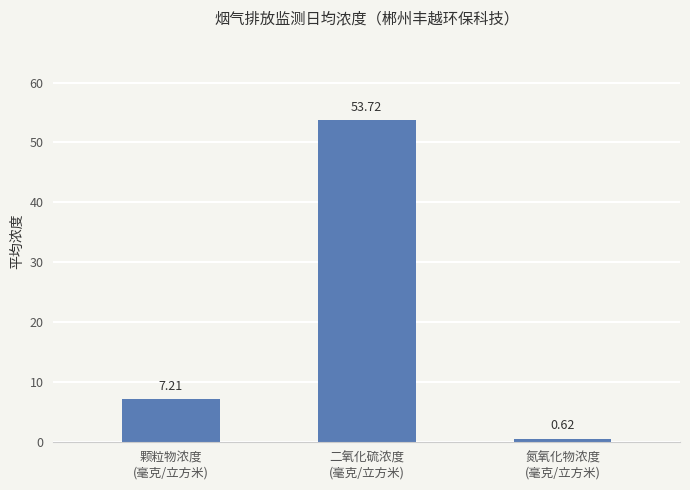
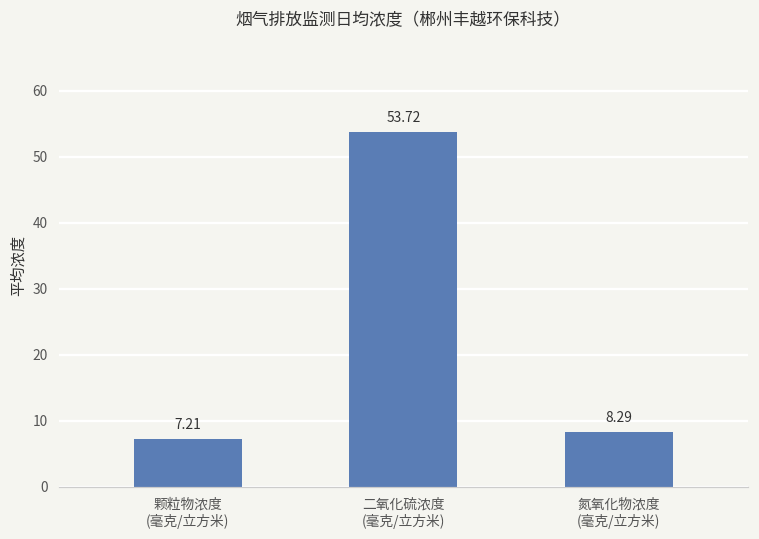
氮氧化物浓度 (毫克/立方米): 0.62 -> 8.29
